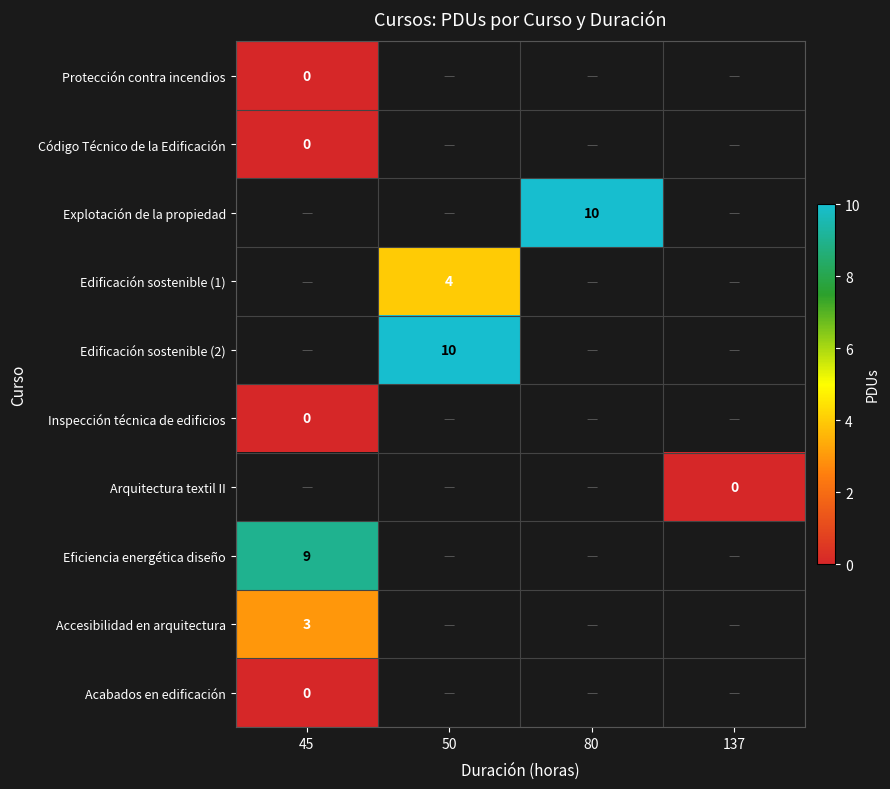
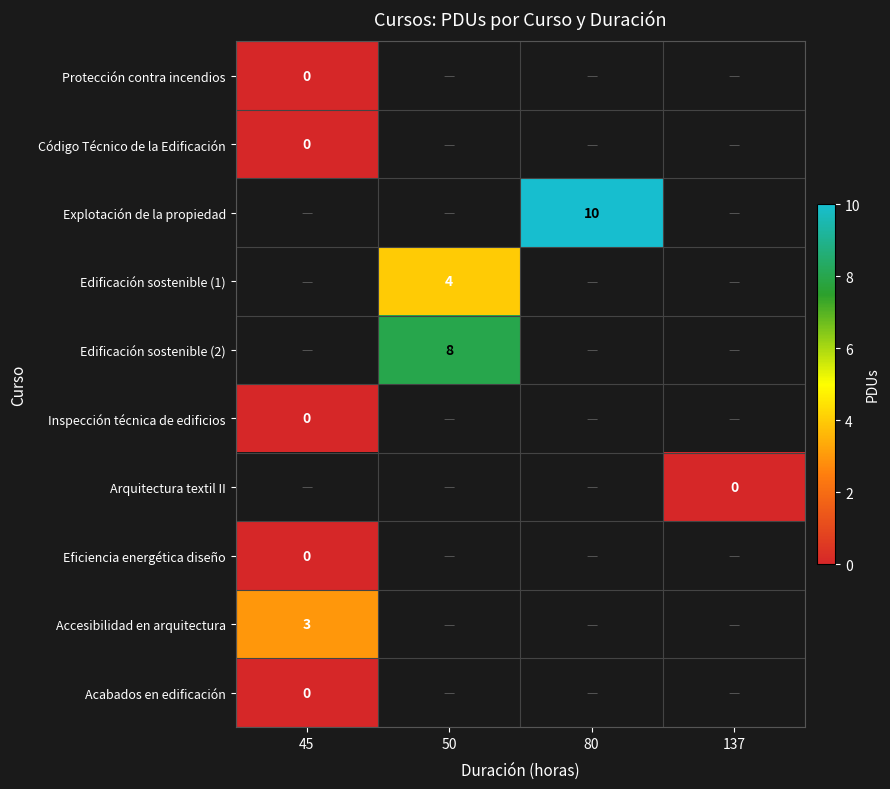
Edificación sostenible (2), 50: 10 -> 8
Eficiencia energética diseño, 45: 9 -> 0
